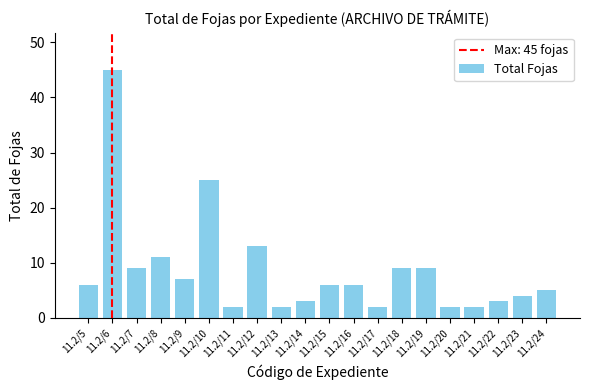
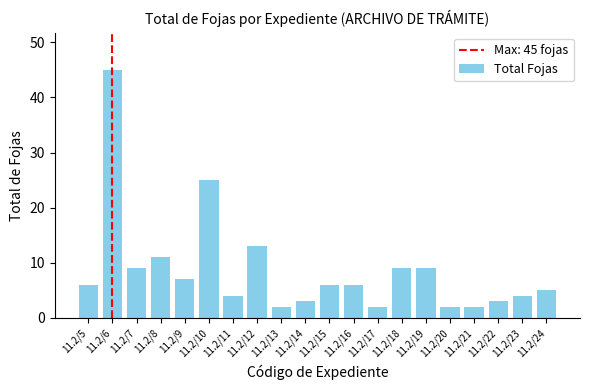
11.2/11: 2 -> 4
